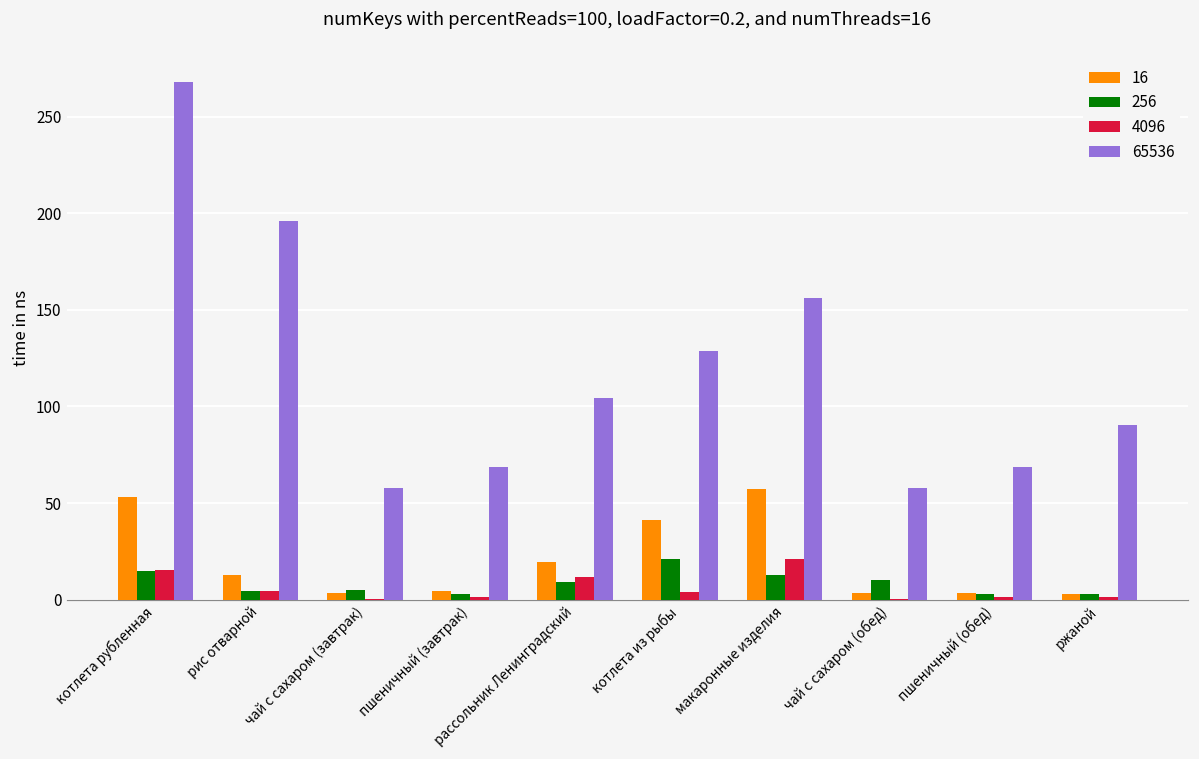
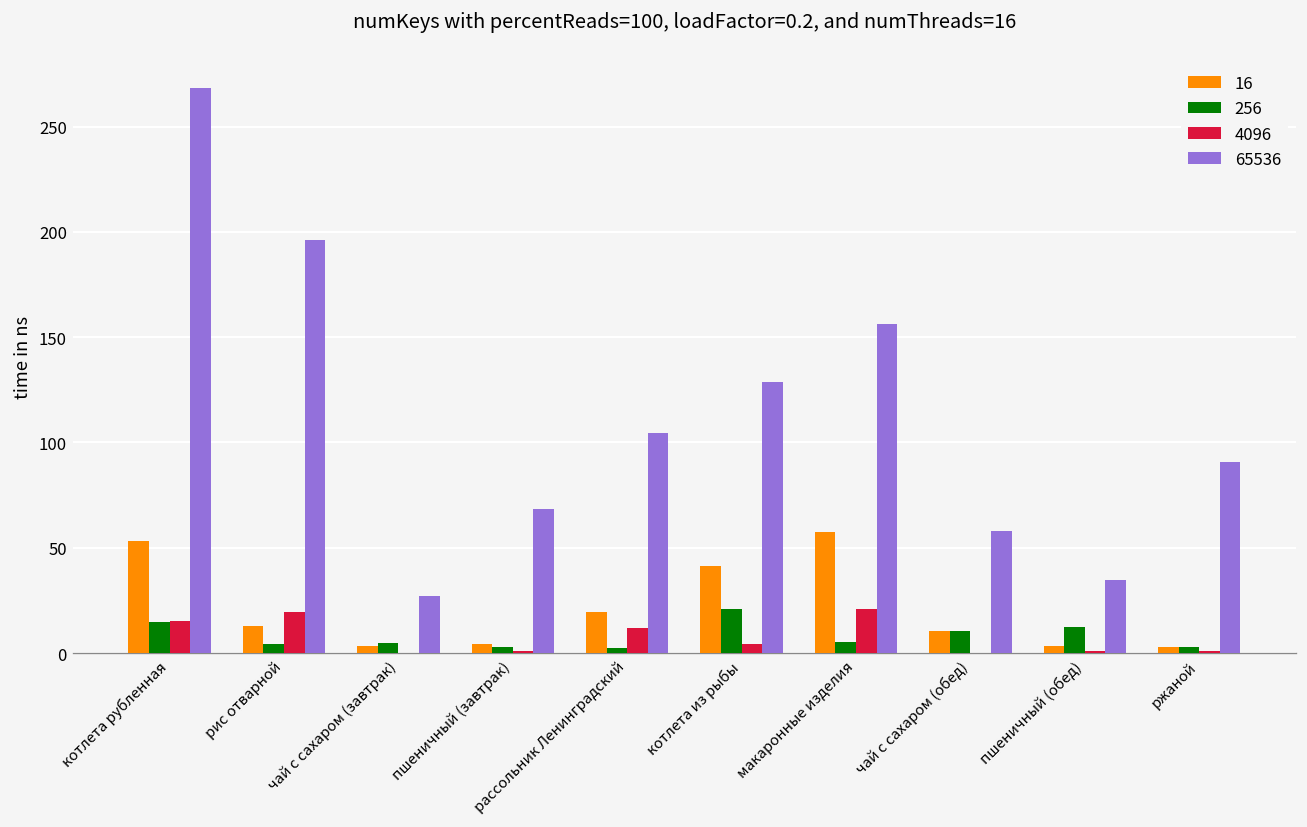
4096, рис отварной: 5 -> 20
65536, чай с сахаром (завтрак): 58 -> 27
256, рассольник Ленинградский: 9 -> 2
256, макаронные изделия: 13 -> 5
16, чай с сахаром (обед): 3 -> 10
256, пшеничный (обед): 3 -> 12
65536, пшеничный (обед): 69 -> 35
